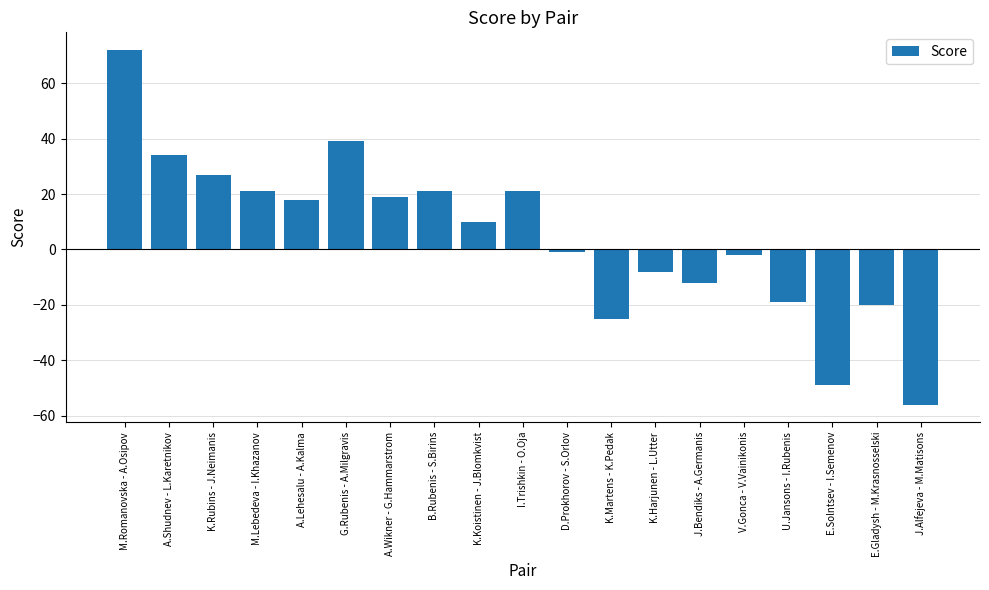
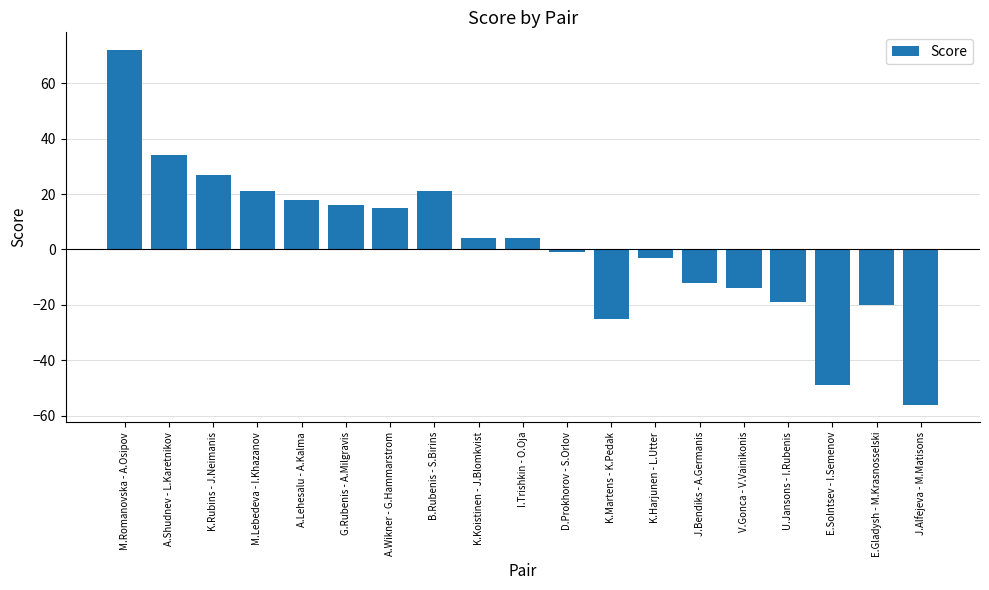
G.Rubenis - A.Milgravis: 39 -> 16
A.Wikner - G.Hammarstrom: 19 -> 15
K.Koistinen - J.Blomkvist: 10 -> 4
I.Trishkin - O.Oja: 21 -> 4
K.Harjunen - L.Utter: -8 -> -3
V.Gonca - V.Vainikonis: -2 -> -14
